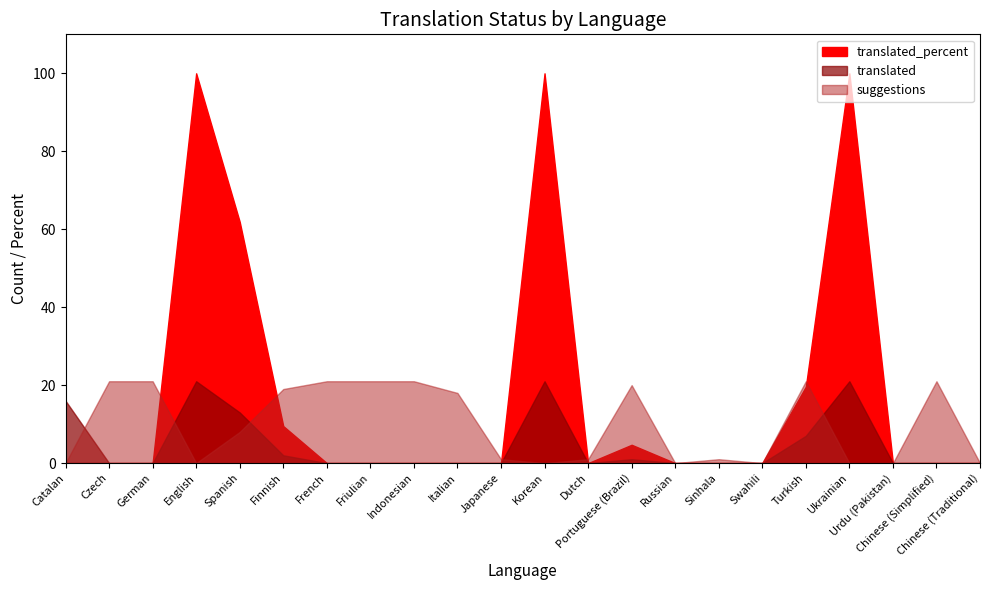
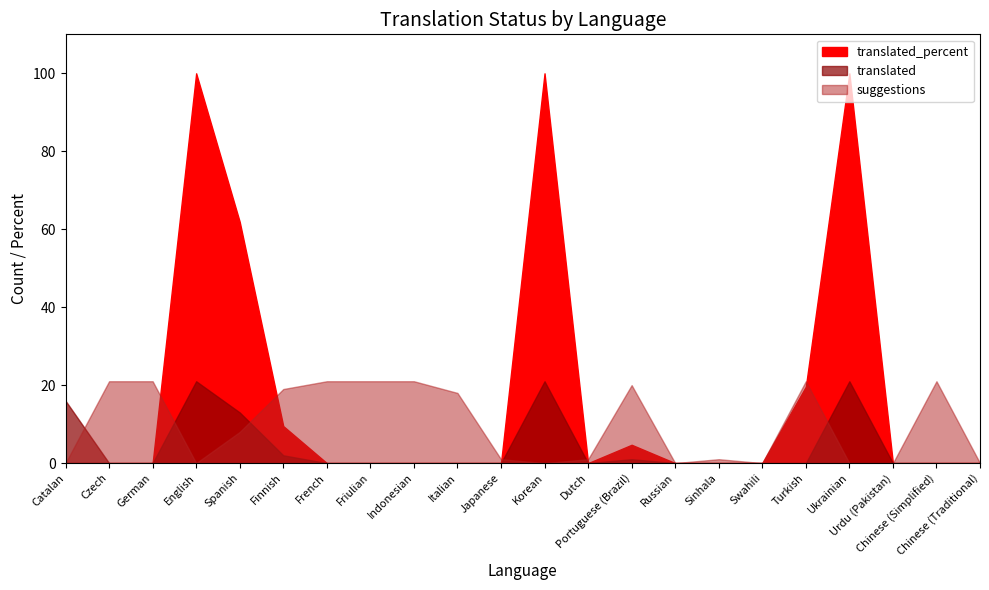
translated, Turkish: 7 -> 0
